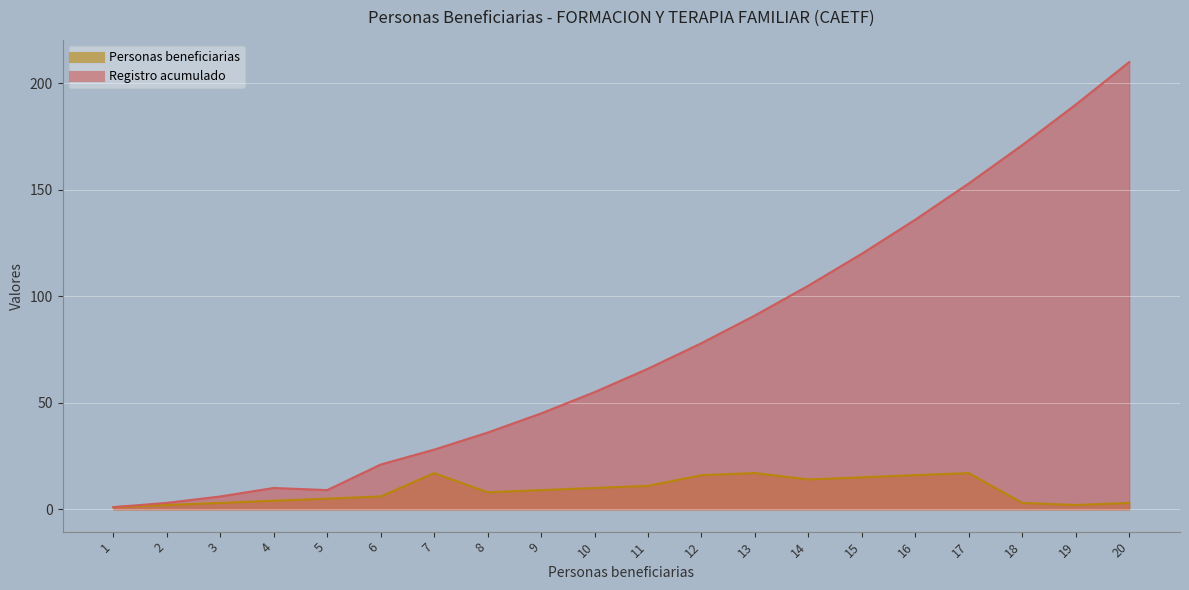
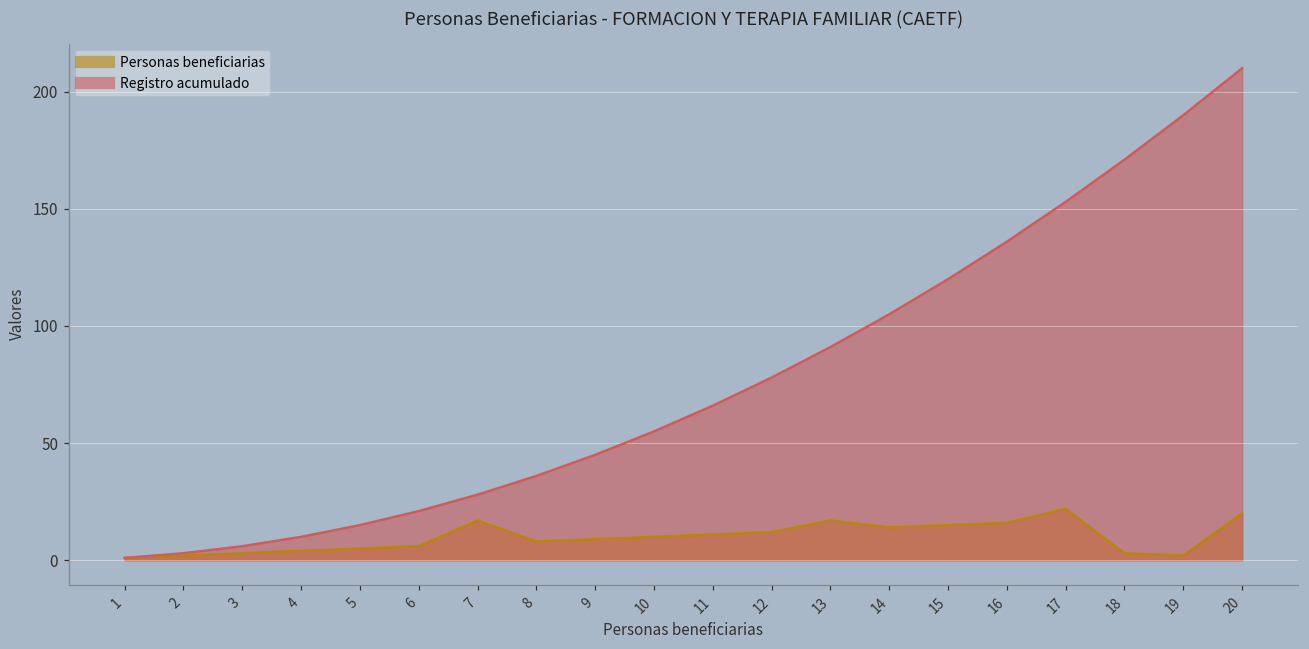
Registro acumulado, 5: 9 -> 15
Personas beneficiarias, 12: 16 -> 12
Personas beneficiarias, 17: 17 -> 22
Personas beneficiarias, 20: 3 -> 20
